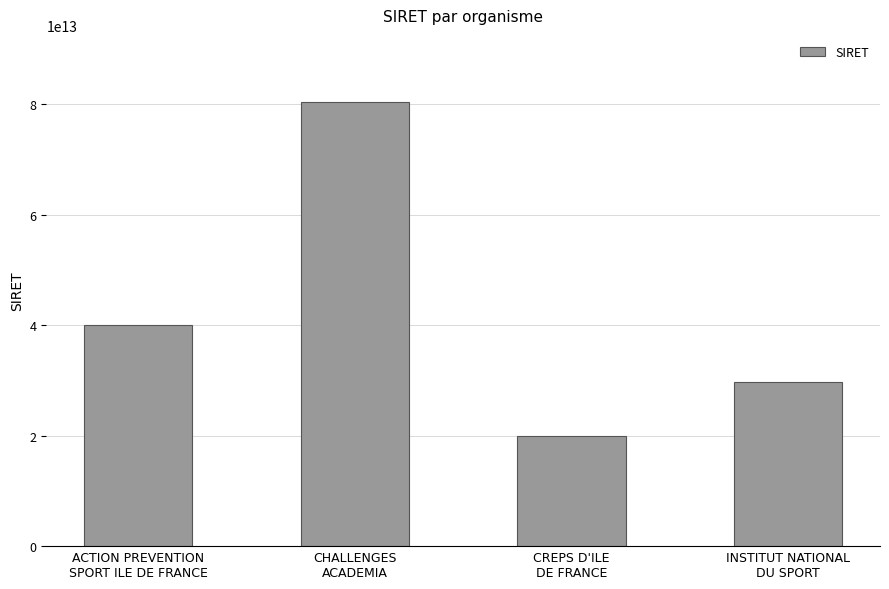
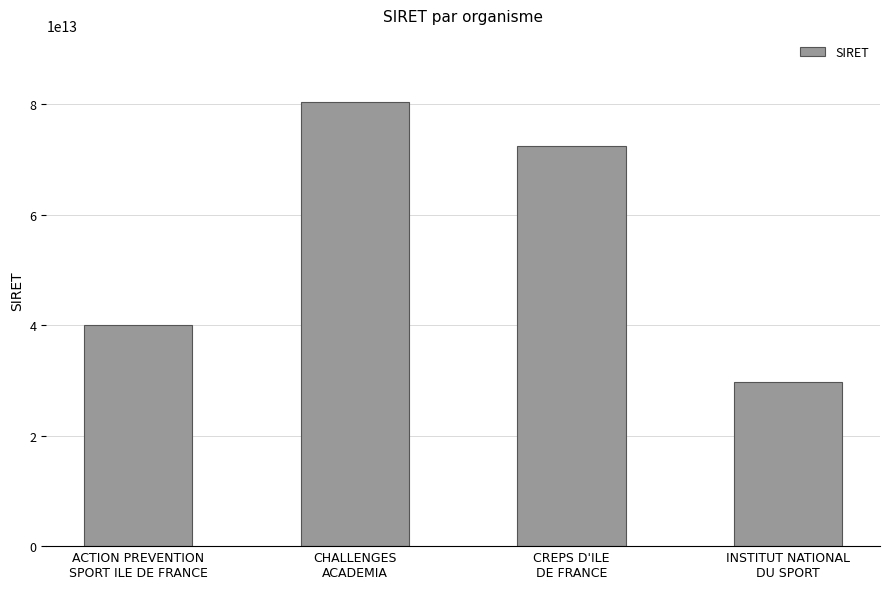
CREPS D'ILE DE FRANCE: 20000000000000 -> 72000000000000
